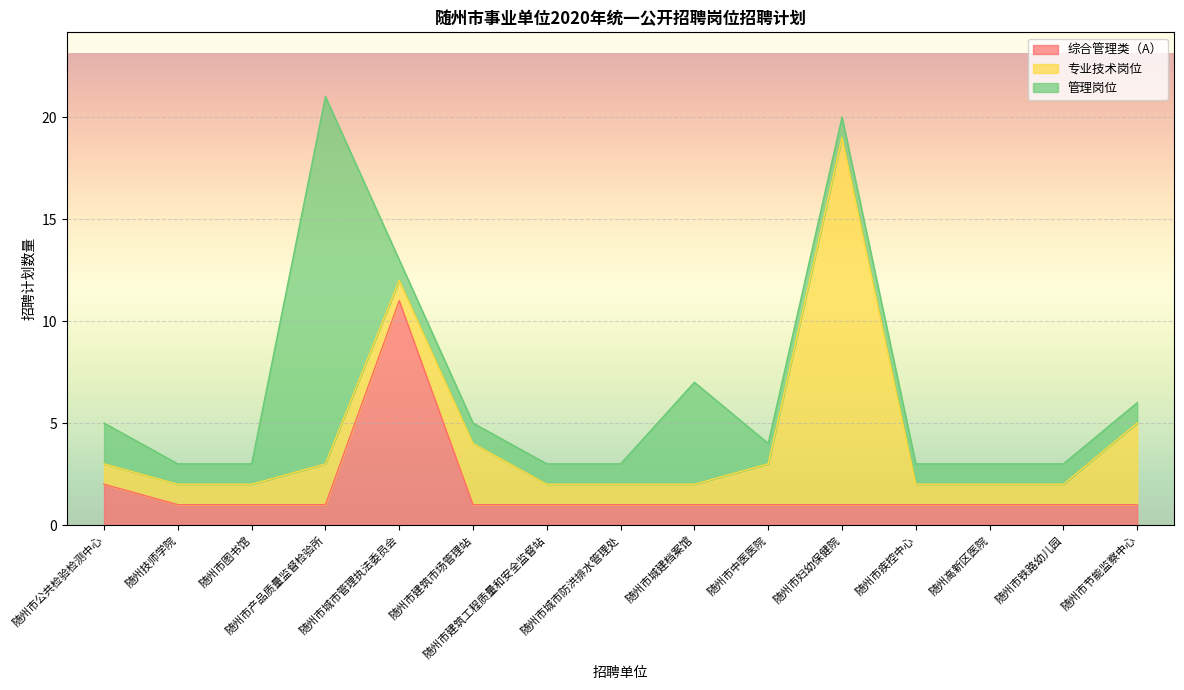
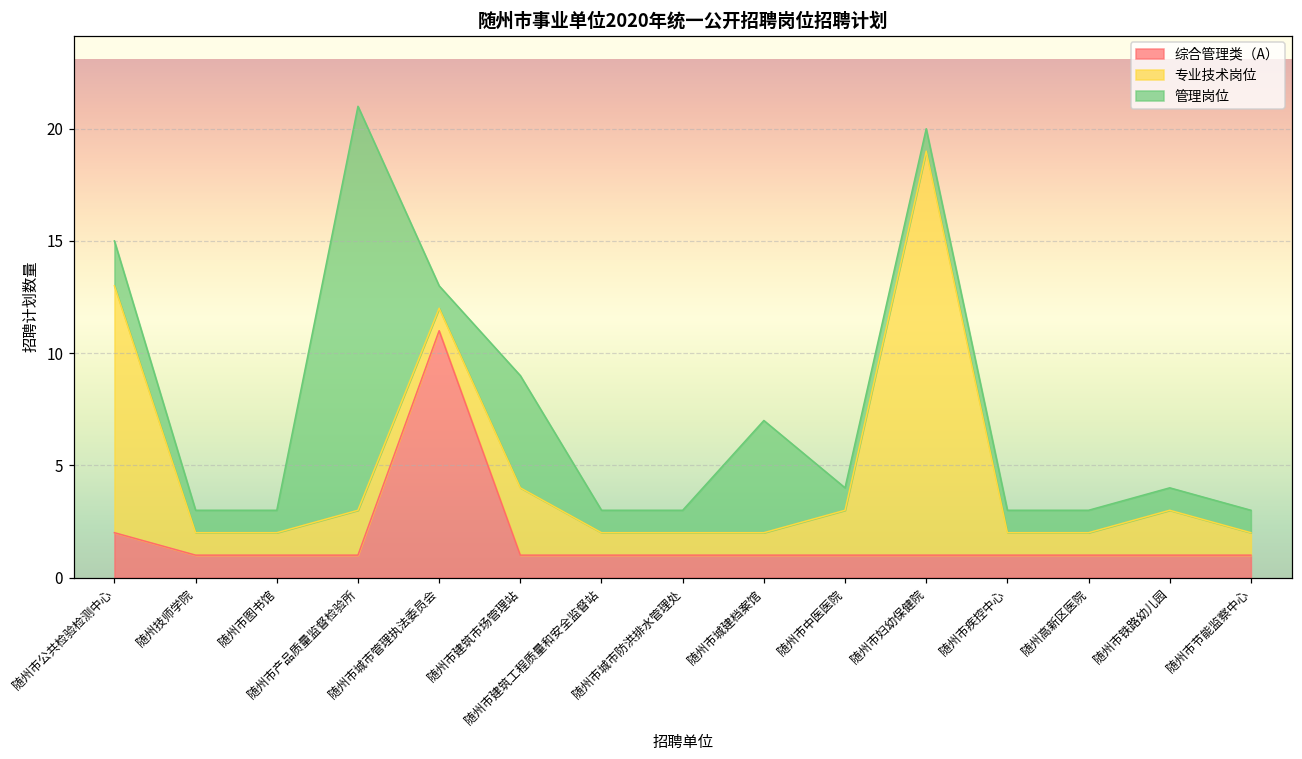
专业技术岗位, 随州市公共检验检测中心: 1 -> 11
管理岗位, 随州市建筑市场管理站: 1 -> 5
专业技术岗位, 随州市铁路幼儿园: 1 -> 2
专业技术岗位, 随州市节能监察中心: 4 -> 1
